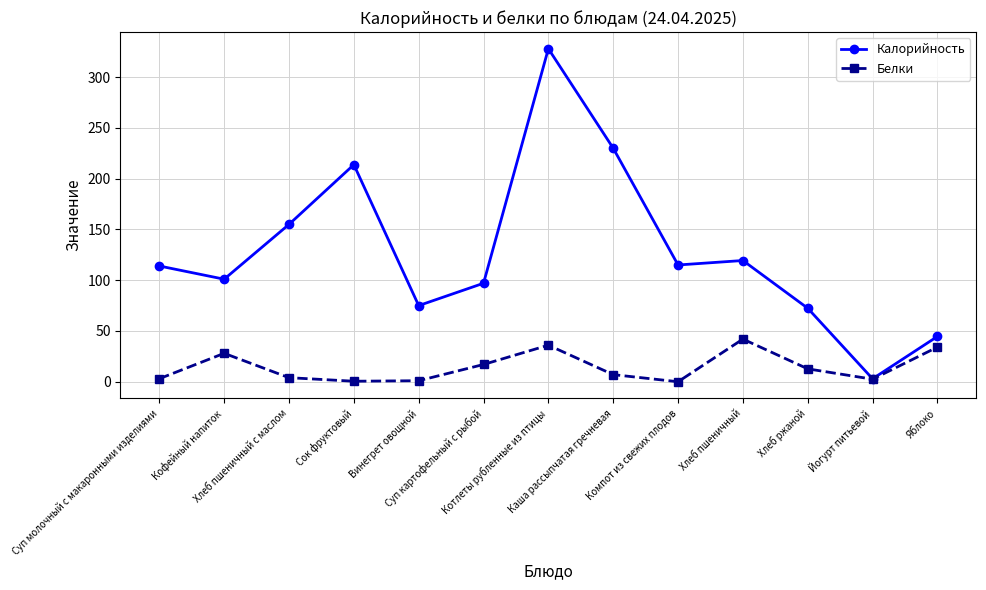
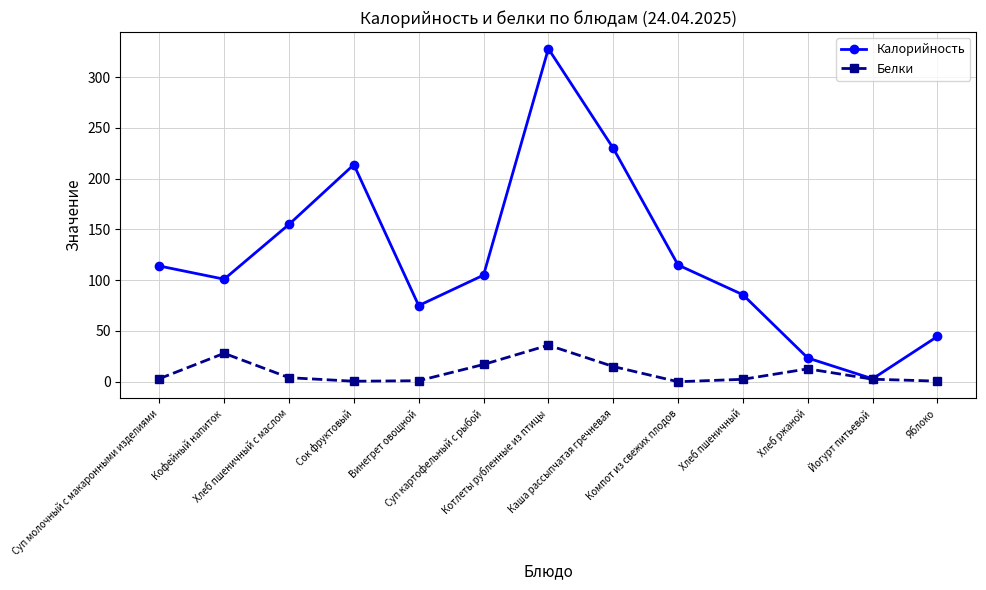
Калорийность, Суп картофельный с рыбой: 97 -> 105
Белки, Каша рассыпчатая гречневая: 7 -> 15
Калорийность, Хлеб пшеничный: 119 -> 86
Белки, Хлеб пшеничный: 42 -> 2
Калорийность, Хлеб ржаной: 72 -> 23
Белки, Яблоко: 34 -> 1
